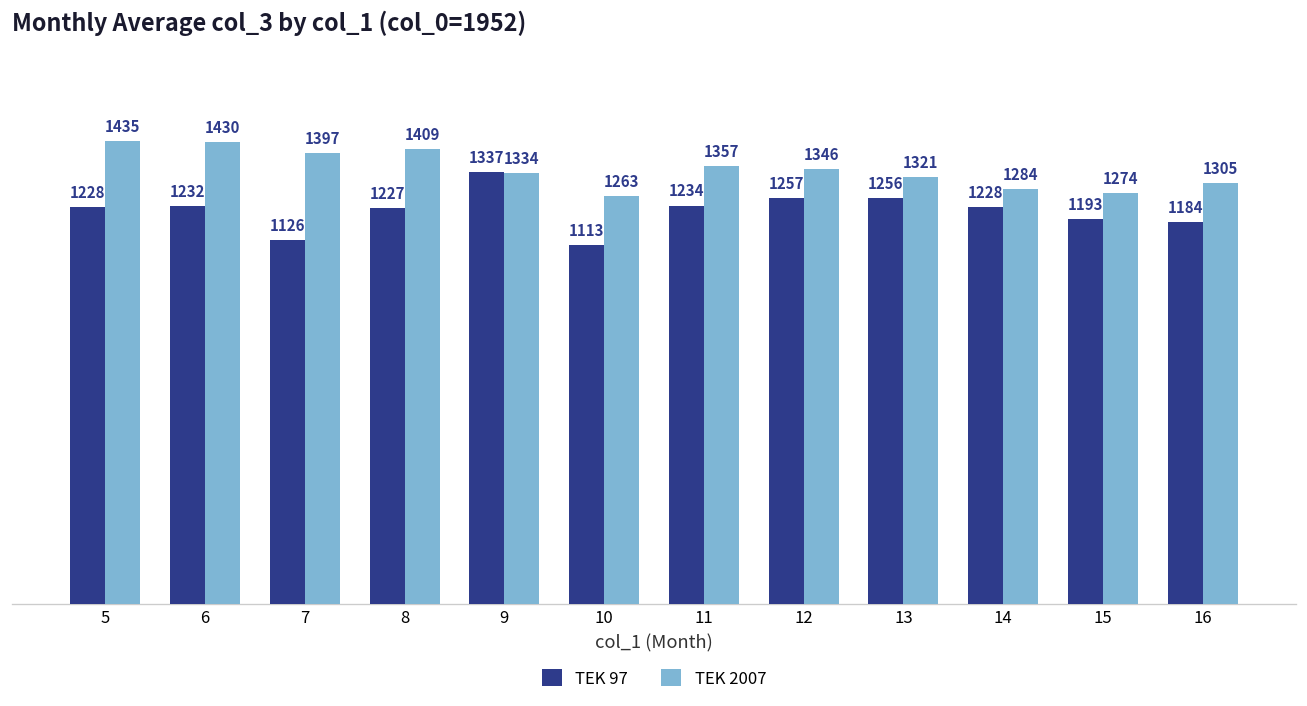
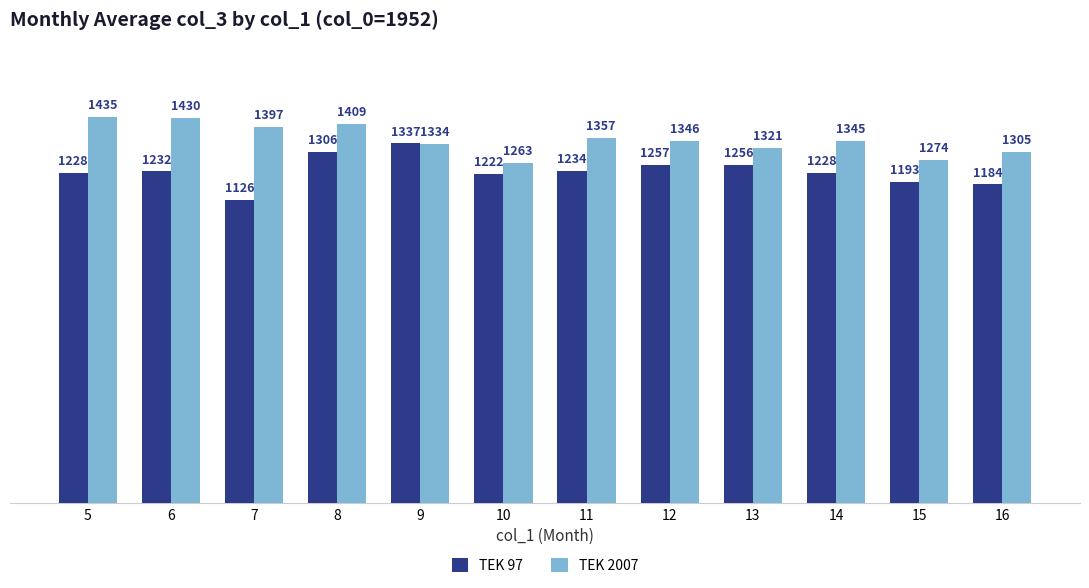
TEK 97, 8: 1227 -> 1306
TEK 97, 10: 1113 -> 1222
TEK 2007, 14: 1284 -> 1345
